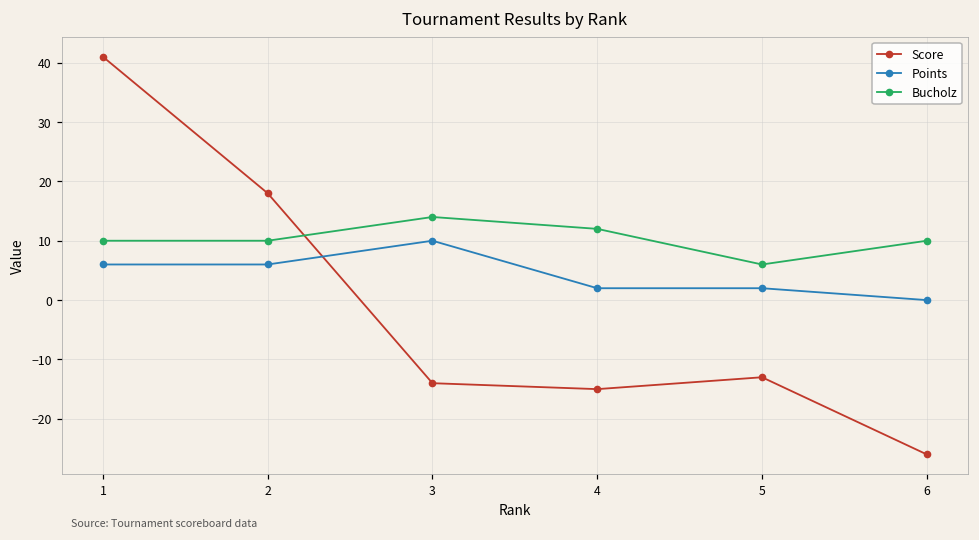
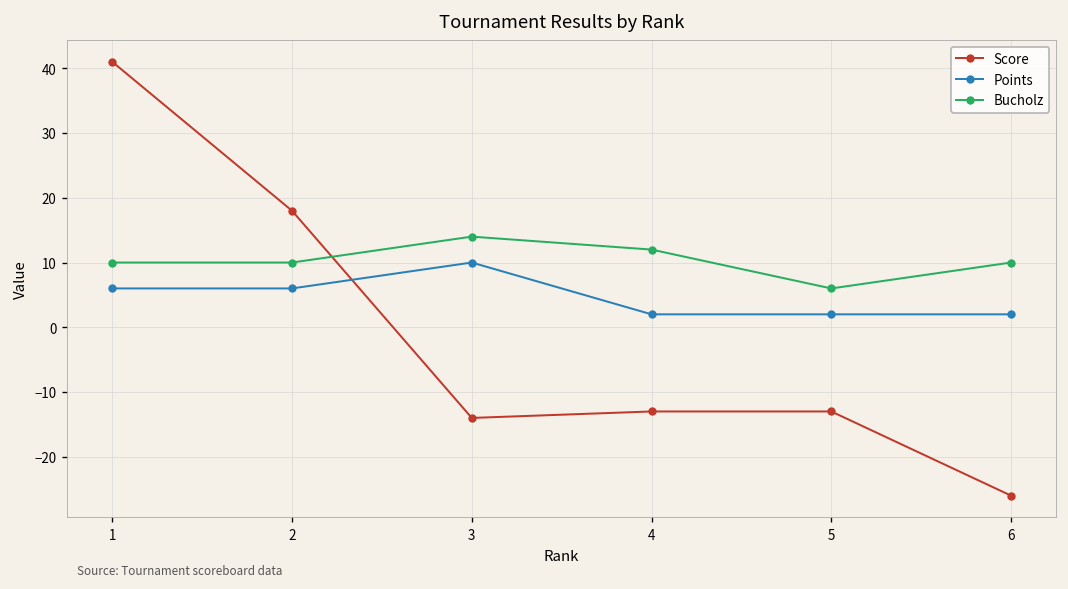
Score, 4: -15 -> -13
Points, 6: 0 -> 2
